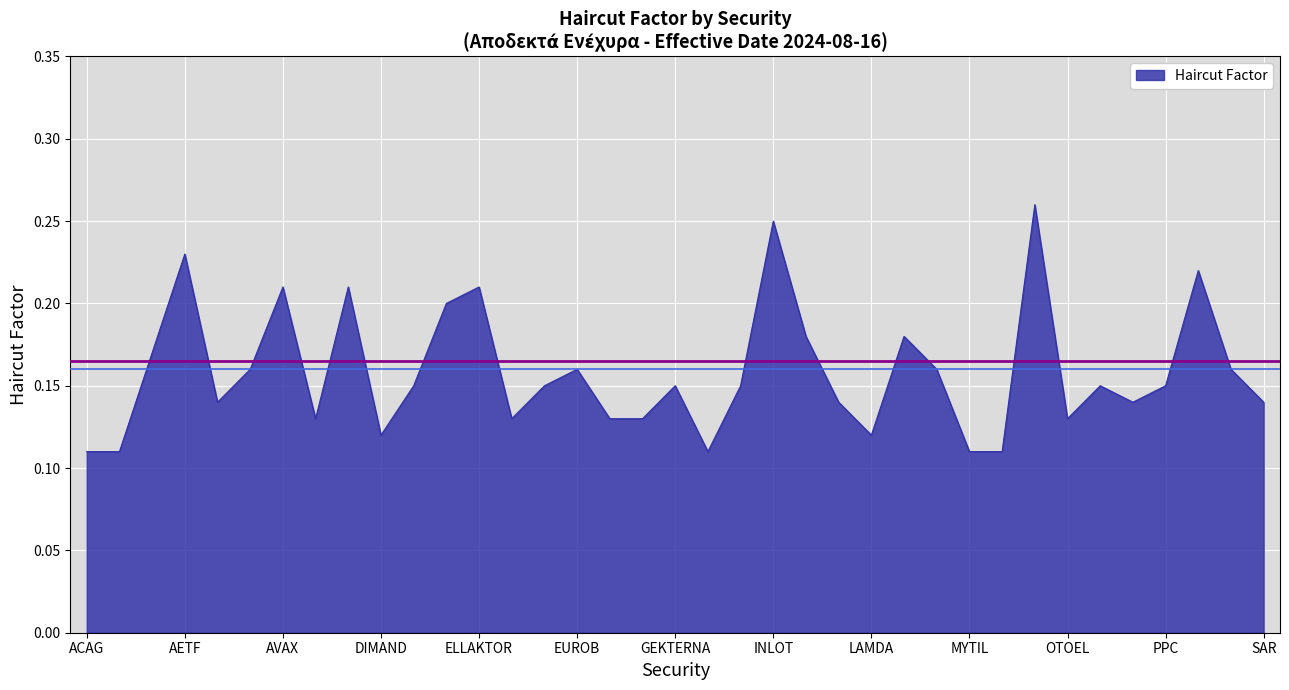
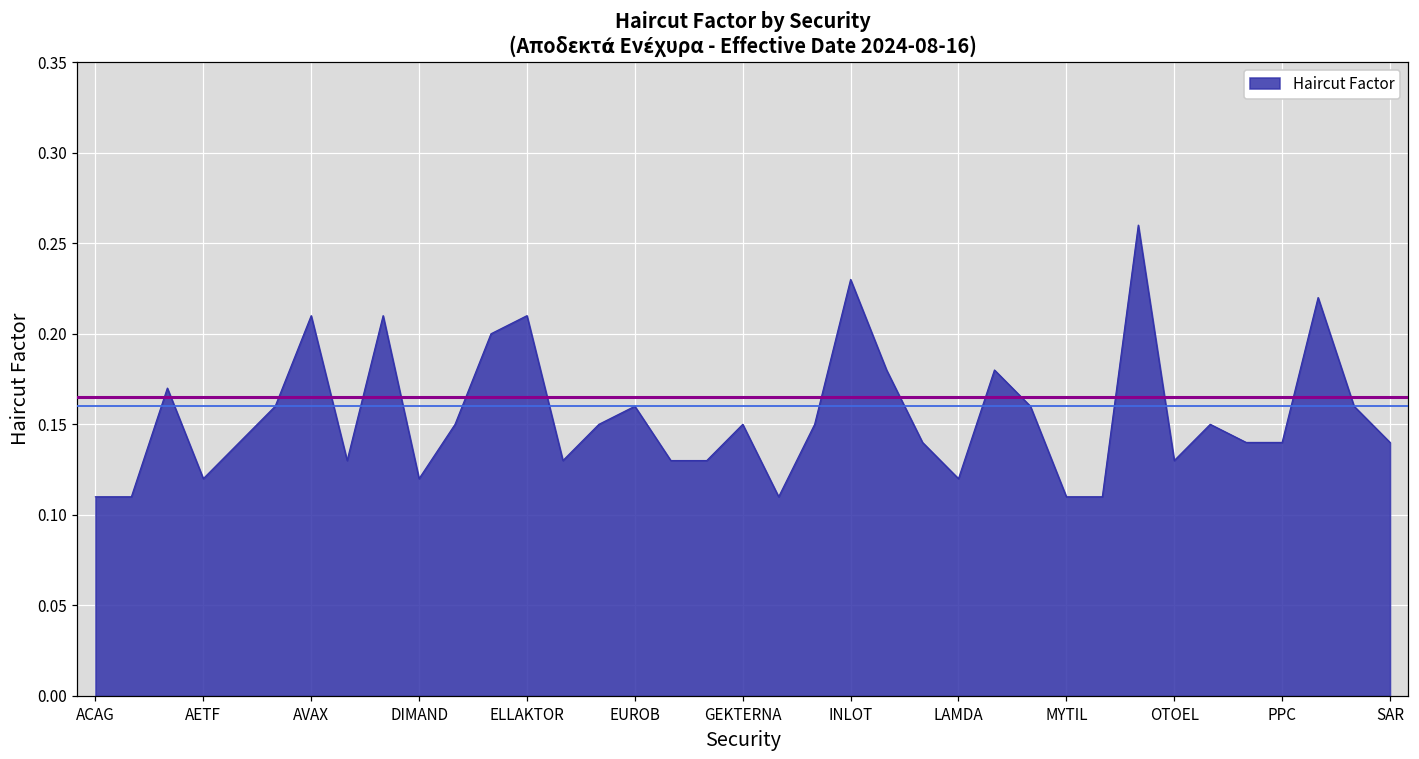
AETF: 0.23 -> 0.12
INLOT: 0.25 -> 0.23
PPC: 0.15 -> 0.14
